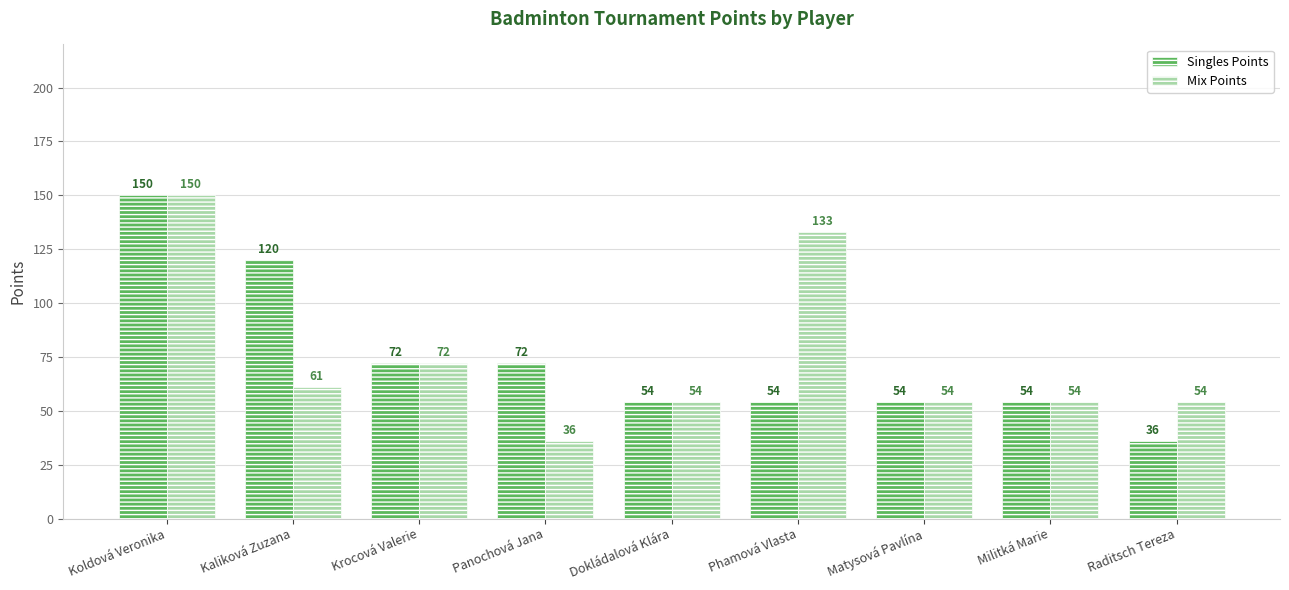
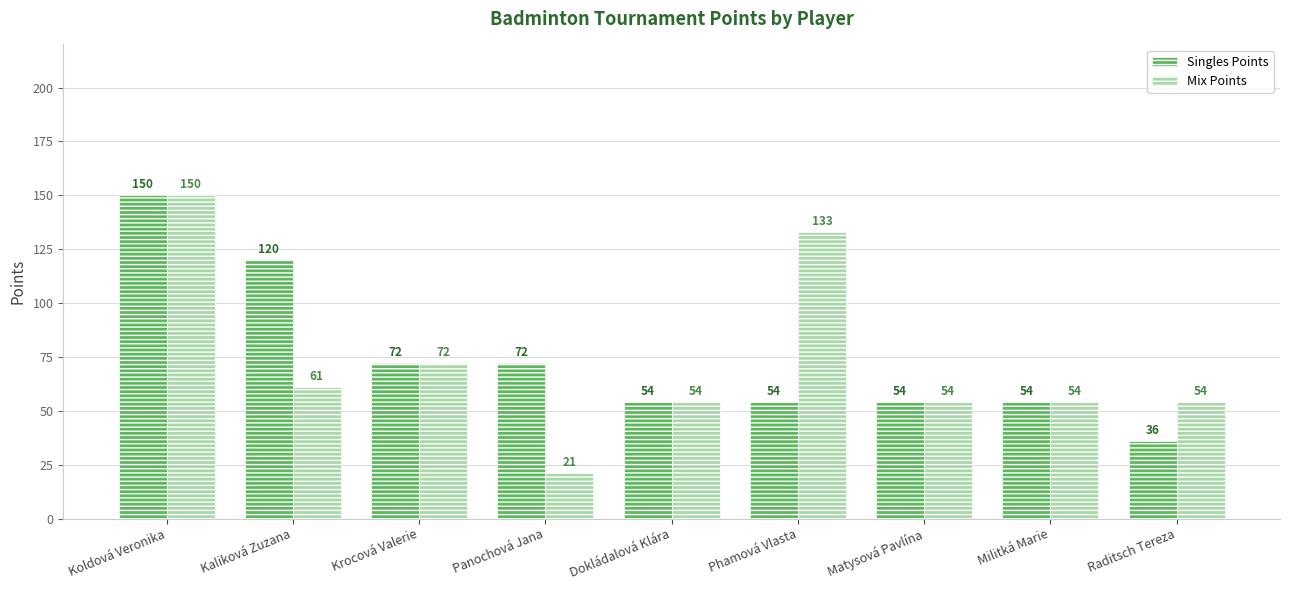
Mix Points, Panochová Jana: 36 -> 21
